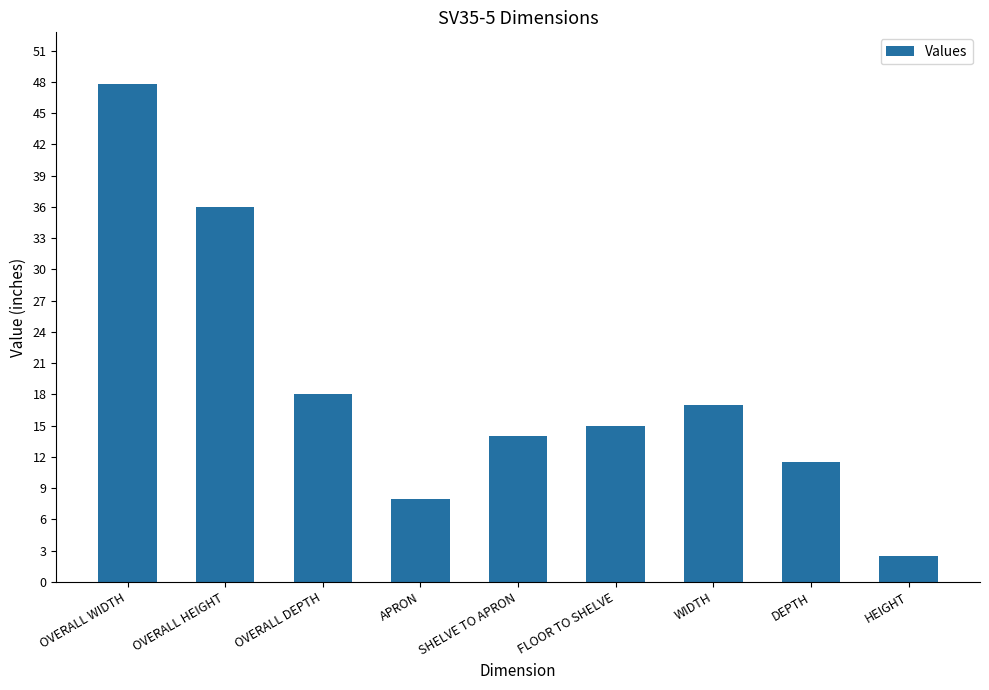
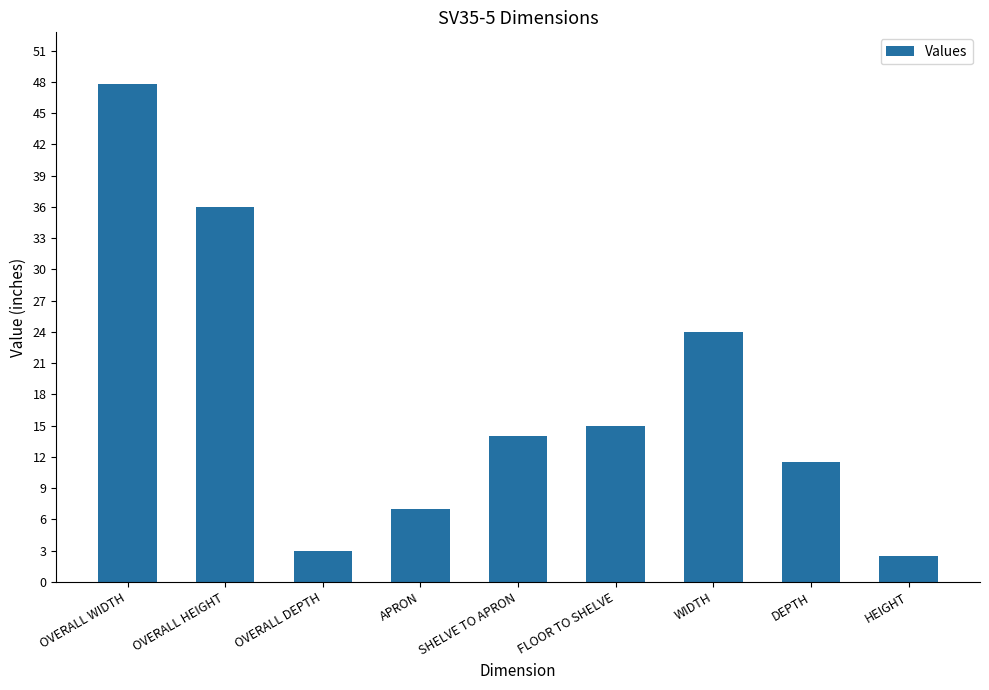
OVERALL DEPTH: 18 -> 3
APRON: 8 -> 7
WIDTH: 17 -> 24
